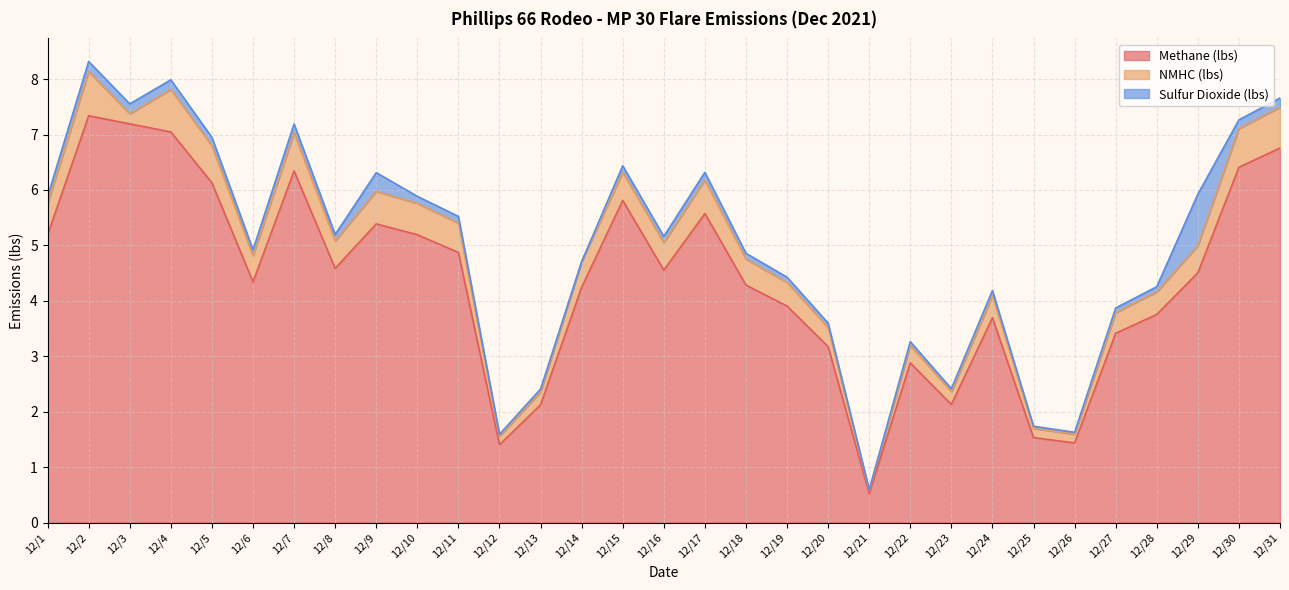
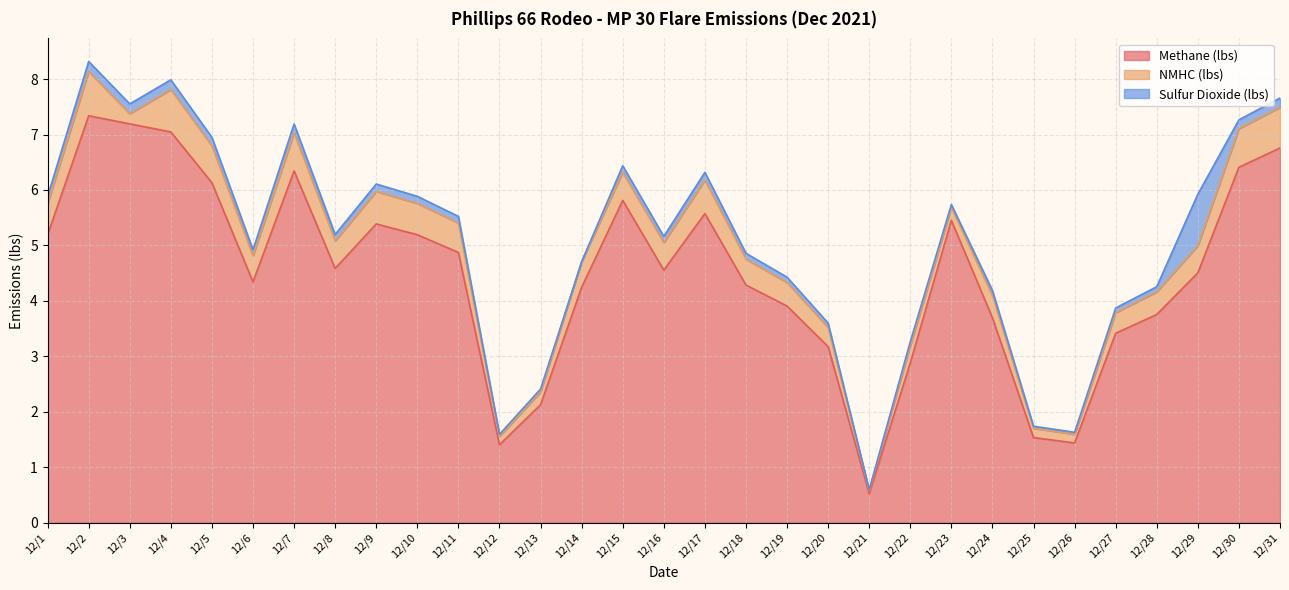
Sulfur Dioxide (lbs), 12/9: 0.3 -> 0.1
Methane (lbs), 12/23: 2.1 -> 5.5
